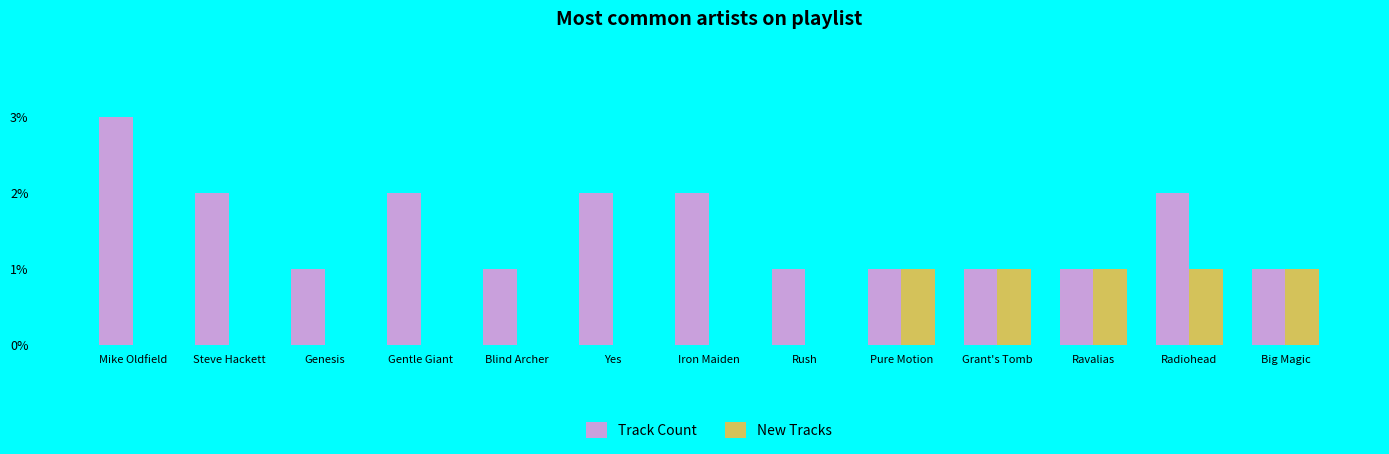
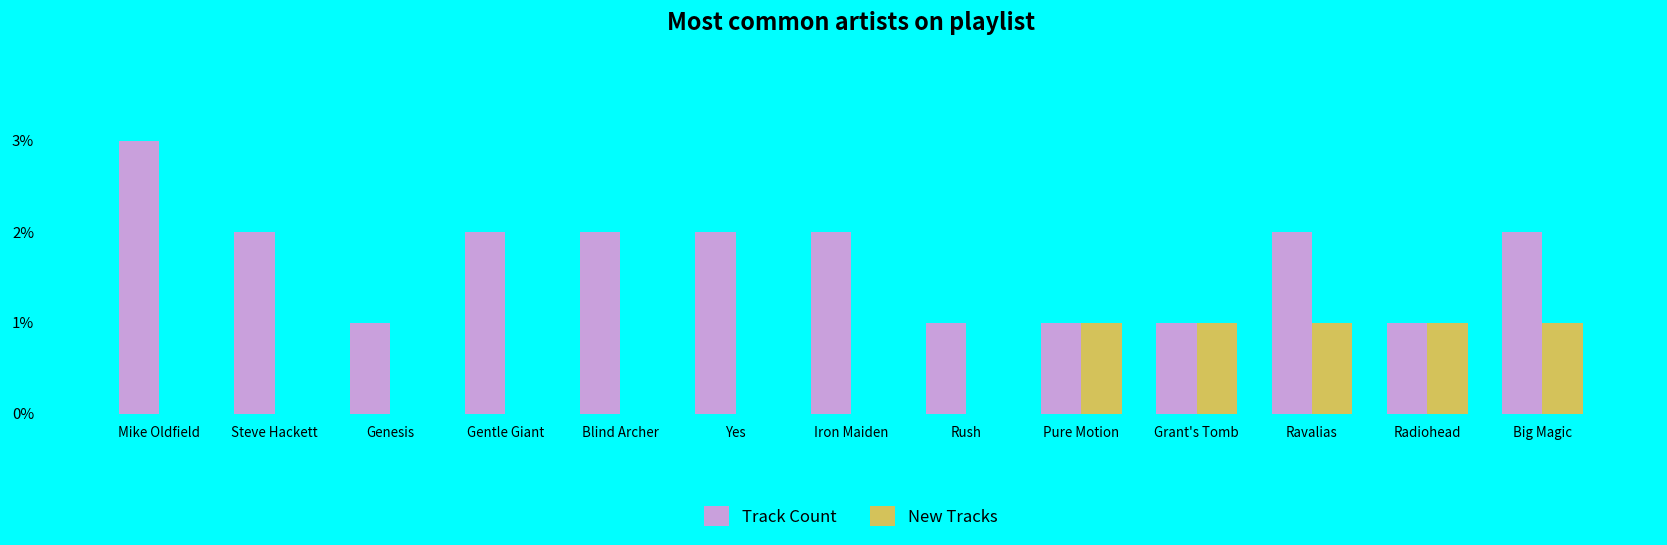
Track Count, Blind Archer: 1% -> 2%
Track Count, Ravalias: 1% -> 2%
Track Count, Radiohead: 2% -> 1%
Track Count, Big Magic: 1% -> 2%
